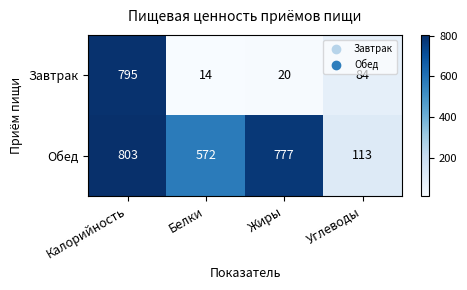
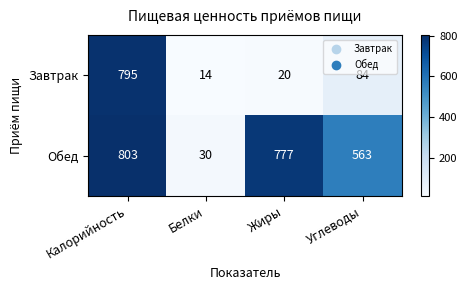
Обед, Белки: 572 -> 30
Обед, Углеводы: 113 -> 563
